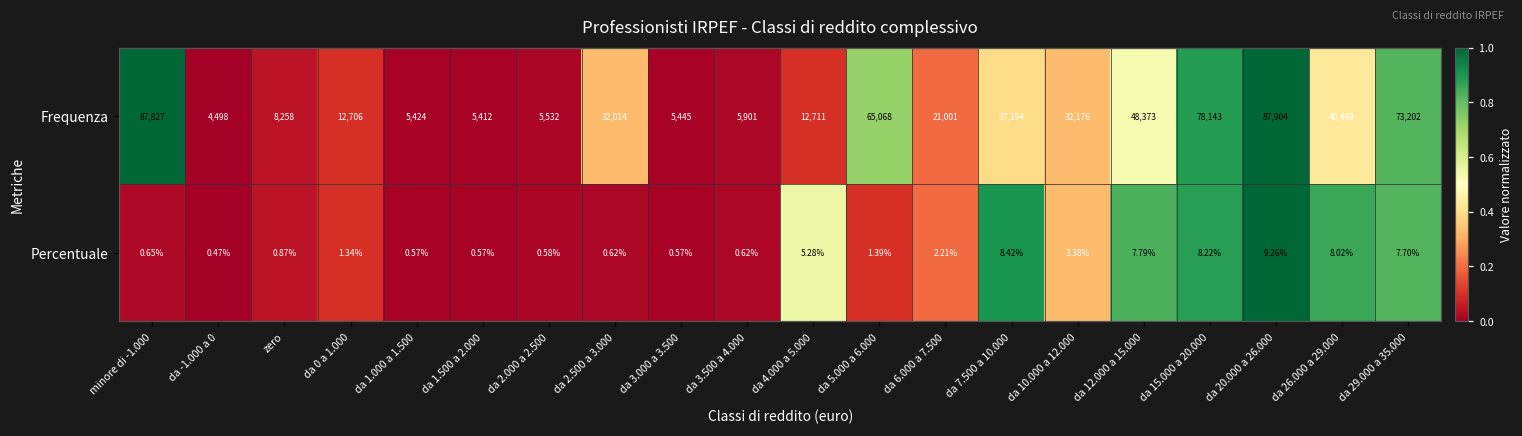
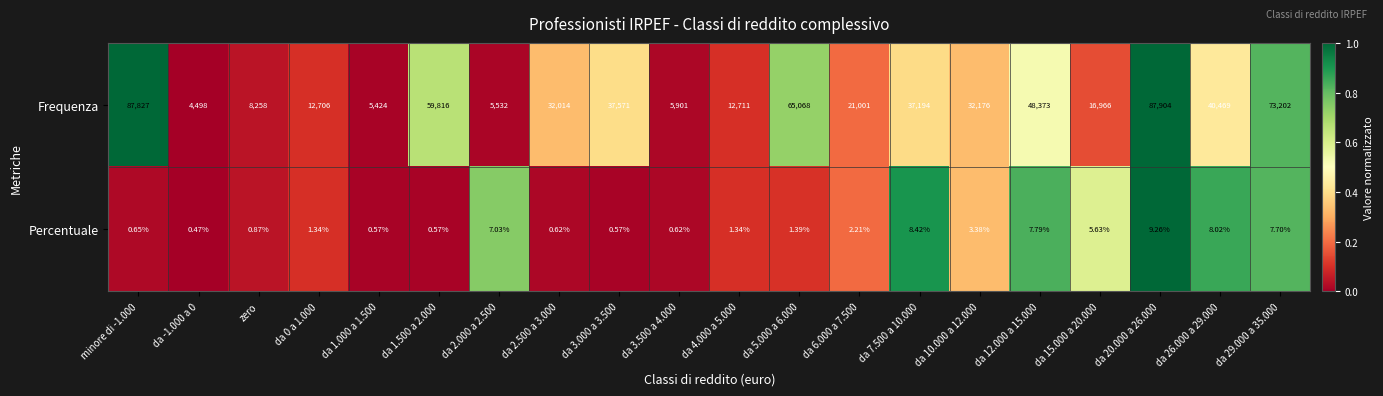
Frequenza, da 1.500 a 2.000: 5,412 -> 59,816
Frequenza, da 3.000 a 3.500: 5,445 -> 37,571
Frequenza, da 15.000 a 20.000: 78,143 -> 16,966
Percentuale, da 2.000 a 2.500: 0.58% -> 7.03%
Percentuale, da 4.000 a 5.000: 5.28% -> 1.34%
Percentuale, da 15.000 a 20.000: 8.22% -> 5.63%
